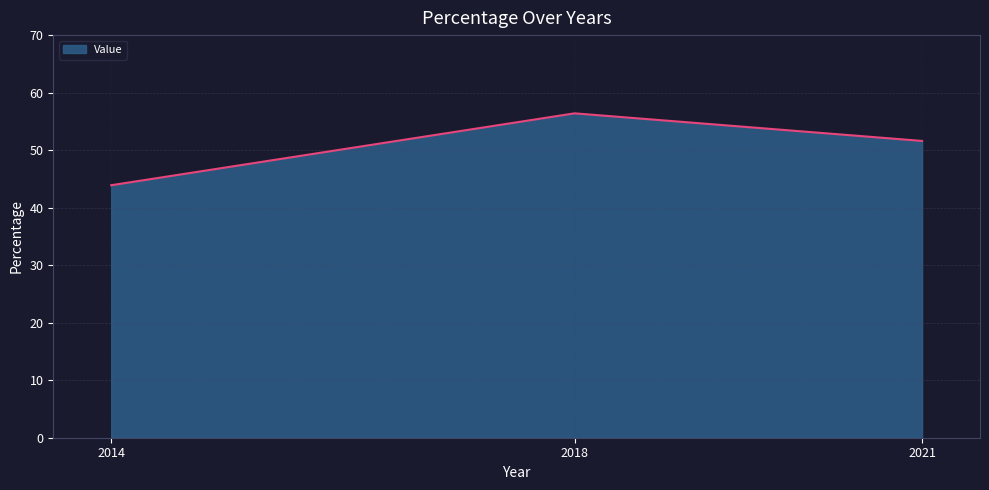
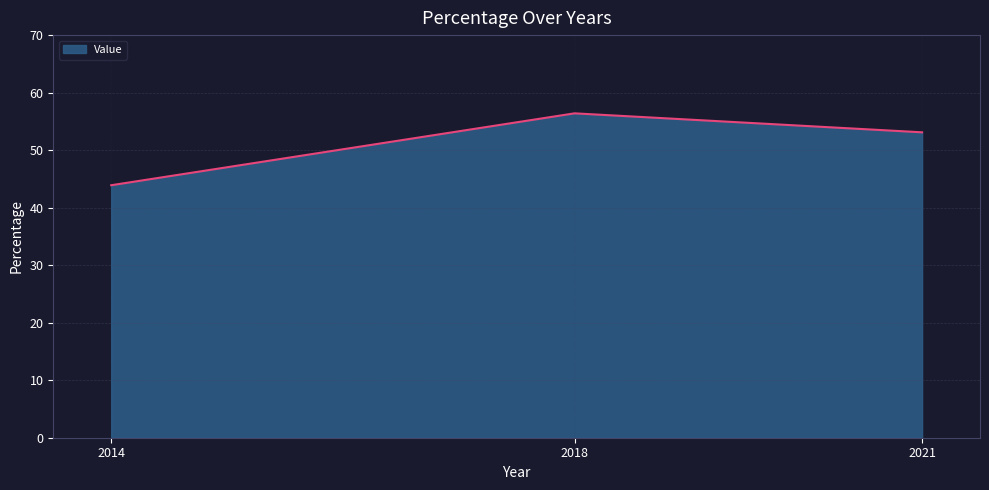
2021: 52 -> 53
